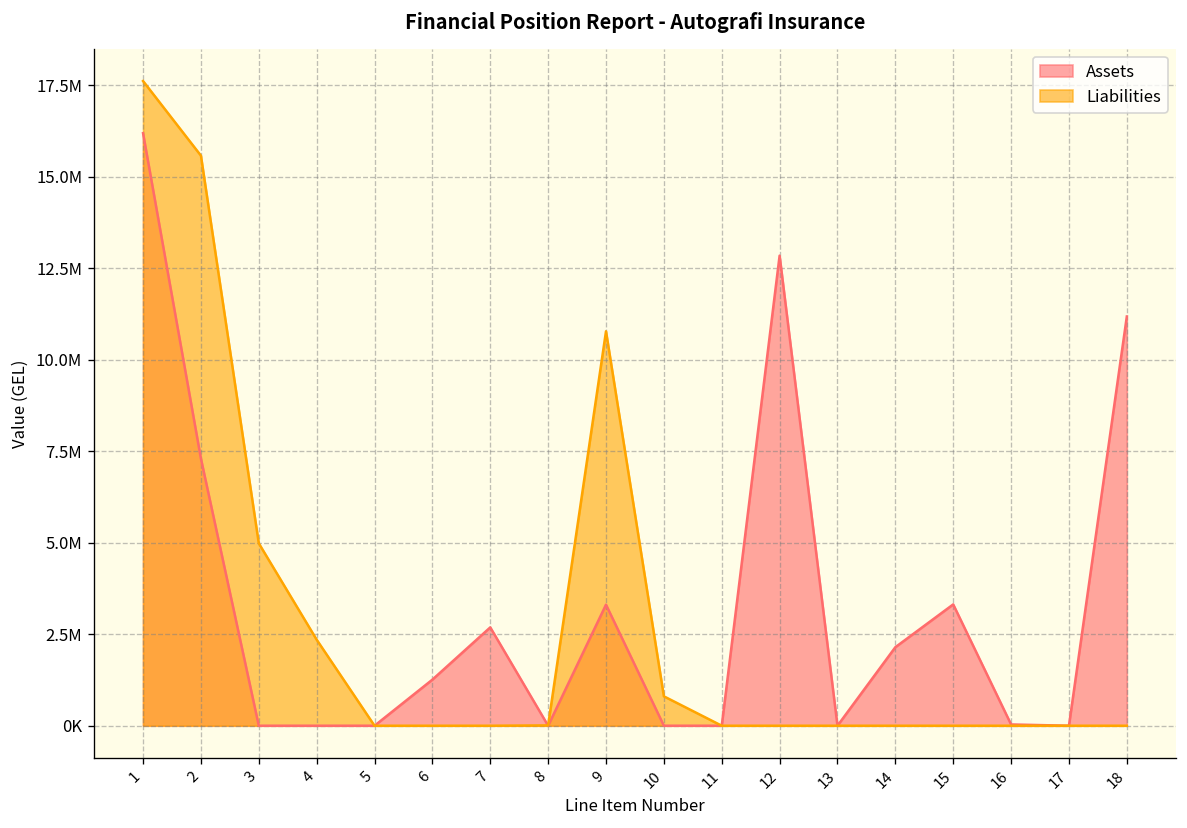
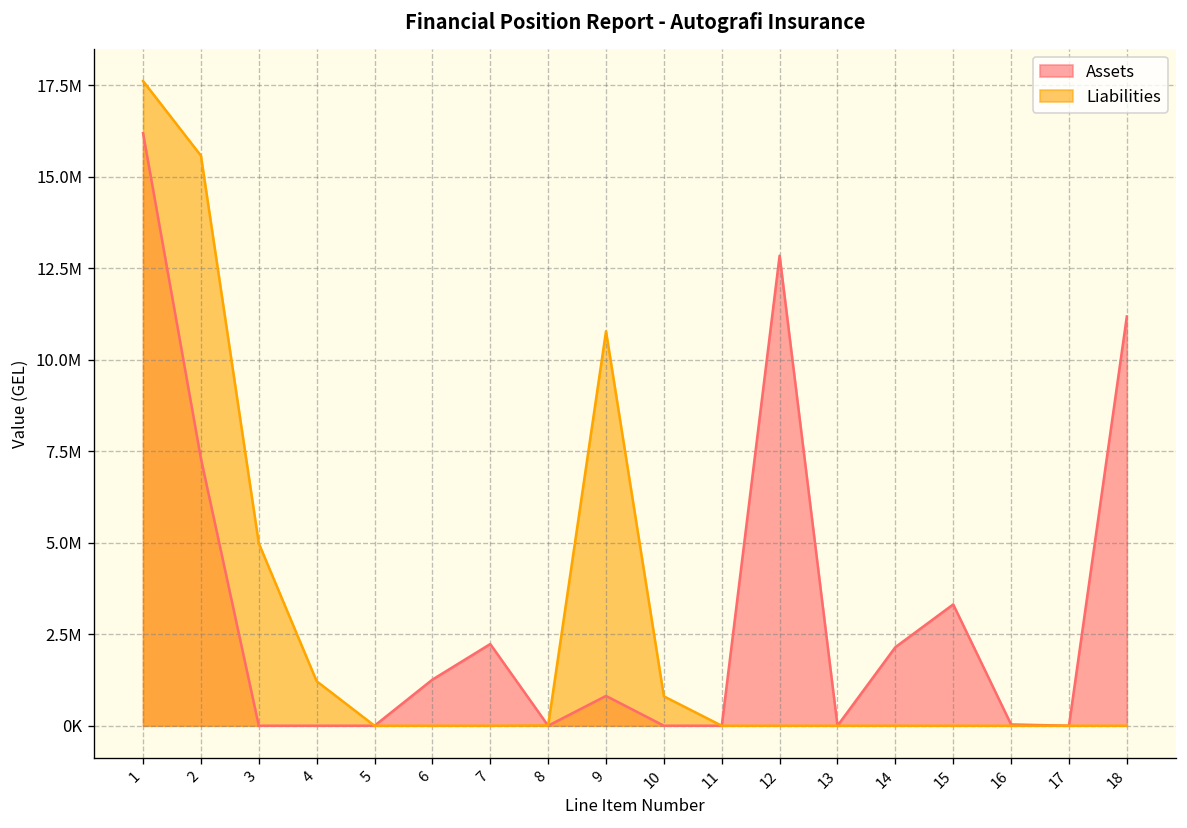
Liabilities, 4: 2300000 -> 1200000
Assets, 7: 2700000 -> 2200000
Assets, 9: 3300000 -> 800000
